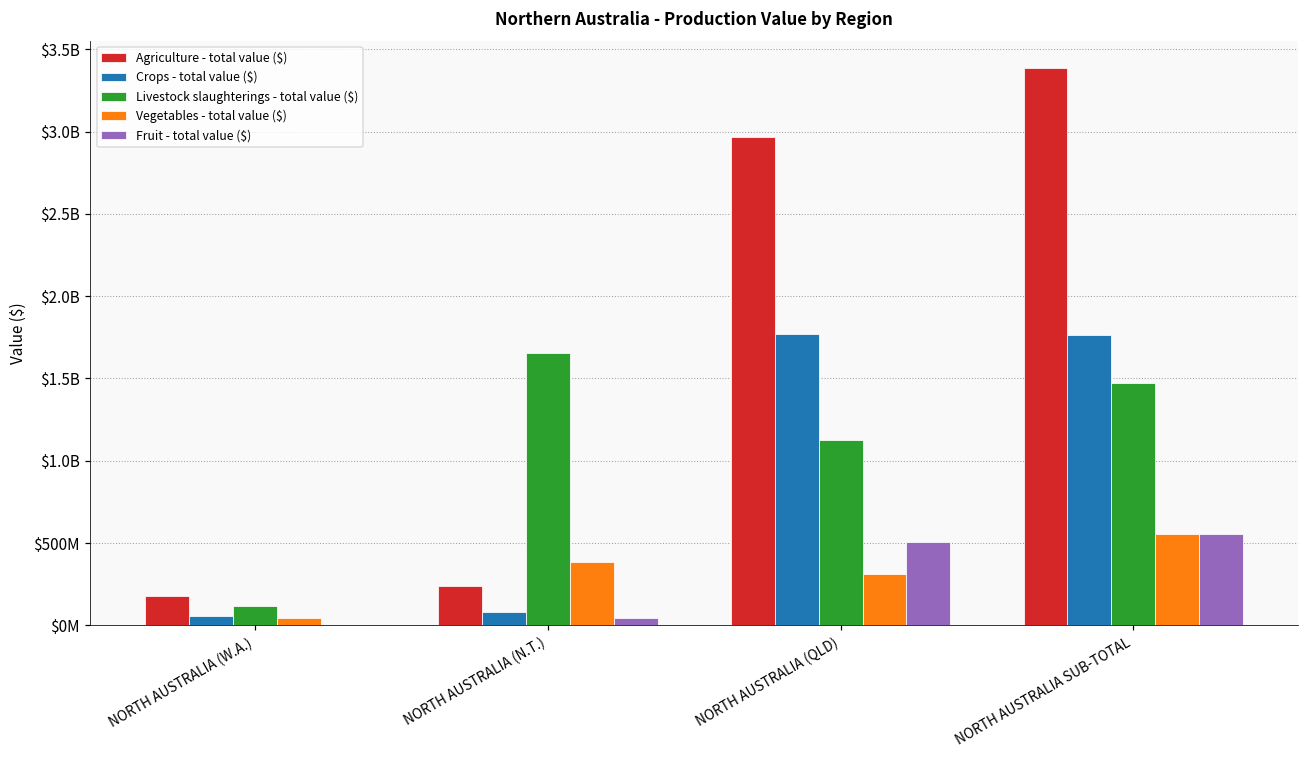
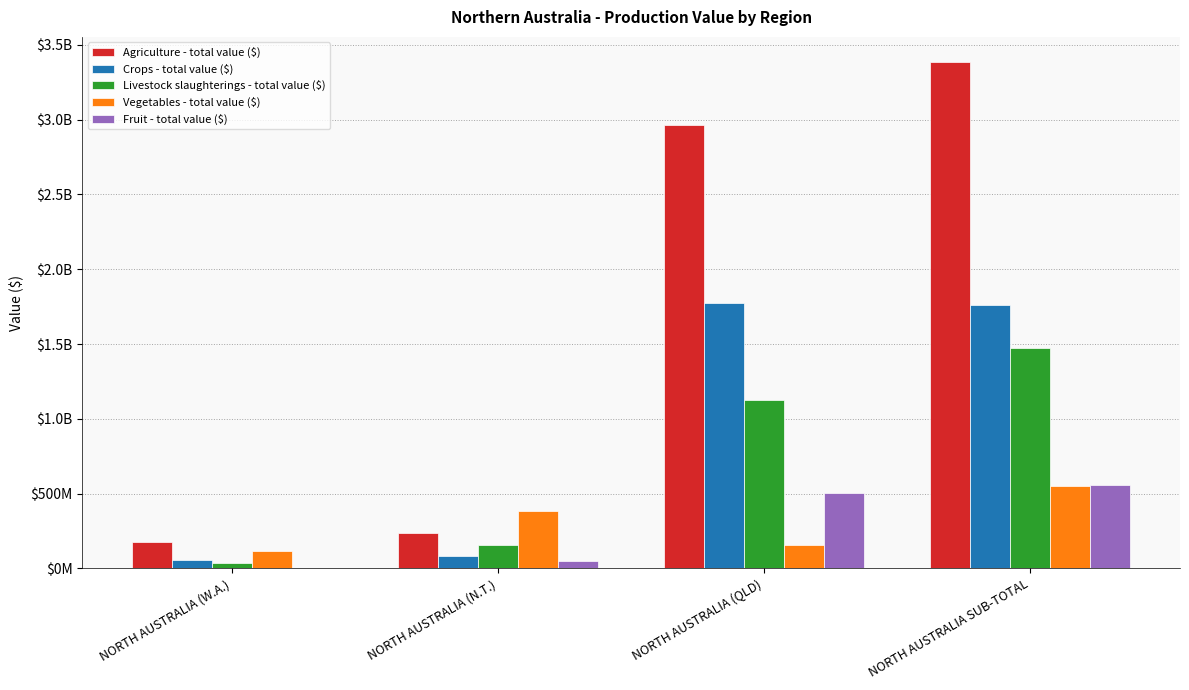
Livestock slaughterings - total value ($), NORTH AUSTRALIA (W.A.): $120000000 -> $30000000
Vegetables - total value ($), NORTH AUSTRALIA (W.A.): $40000000 -> $120000000
Livestock slaughterings - total value ($), NORTH AUSTRALIA (N.T.): $1650000000 -> $160000000
Vegetables - total value ($), NORTH AUSTRALIA (QLD): $310000000 -> $160000000
